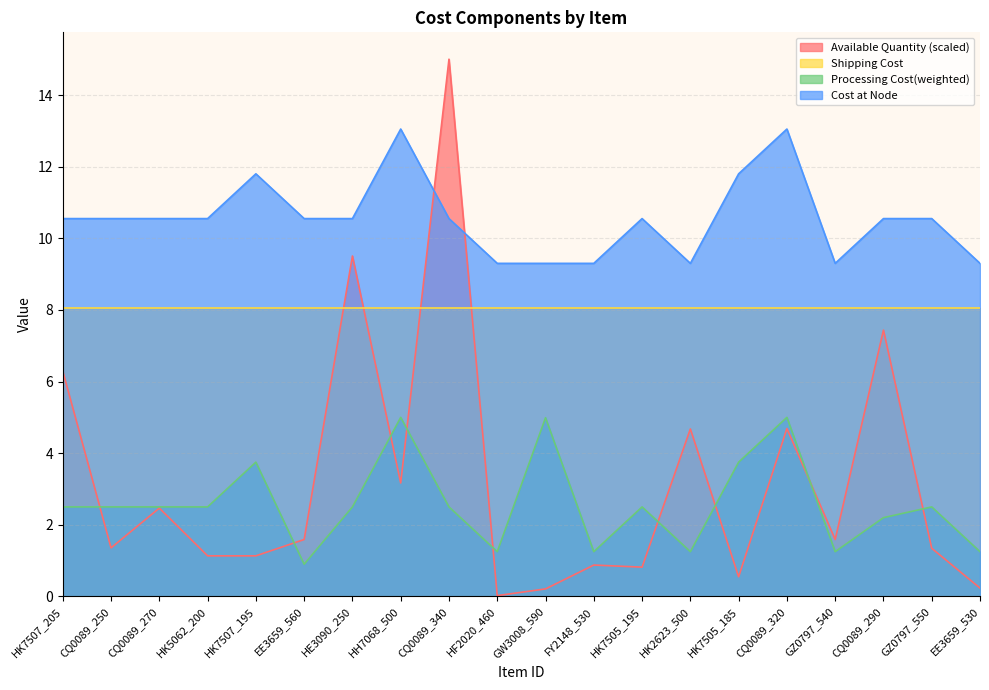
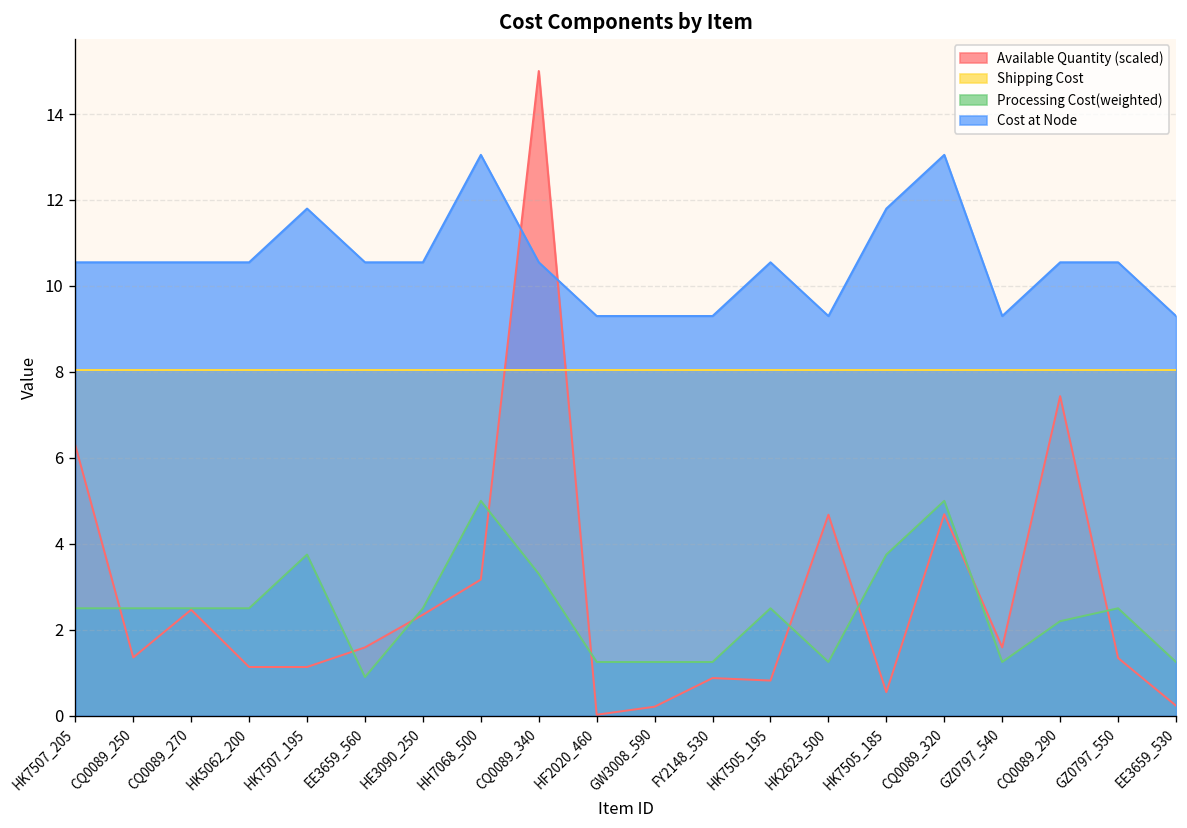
Available Quantity (scaled), HE3090_250: 9.5 -> 2.3
Processing Cost(weighted), CQ0089_340: 2.5 -> 3.3
Processing Cost(weighted), GW3008_590: 5.0 -> 1.3
